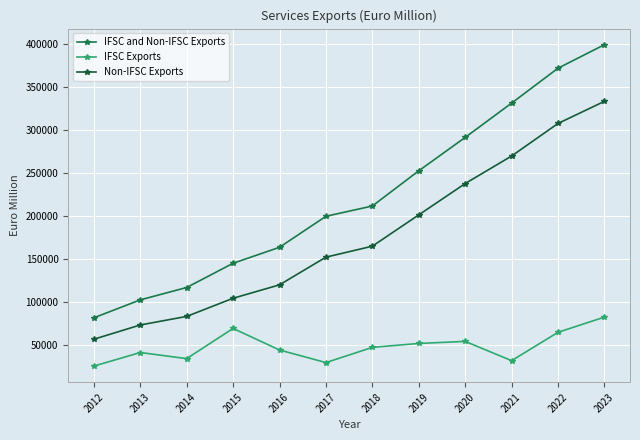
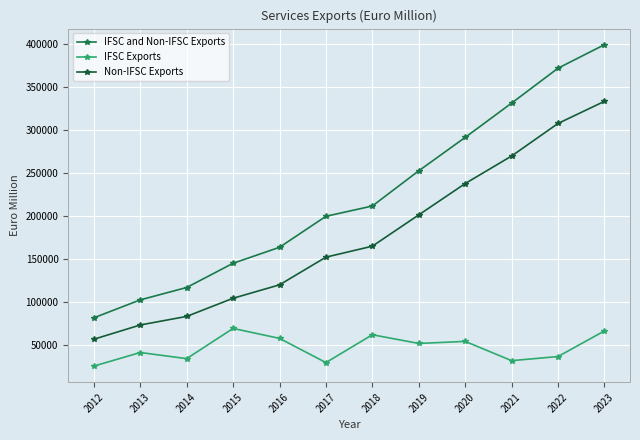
IFSC Exports, 2016: 40000 -> 60000
IFSC Exports, 2018: 50000 -> 60000
IFSC Exports, 2022: 60000 -> 40000
IFSC Exports, 2023: 80000 -> 70000
